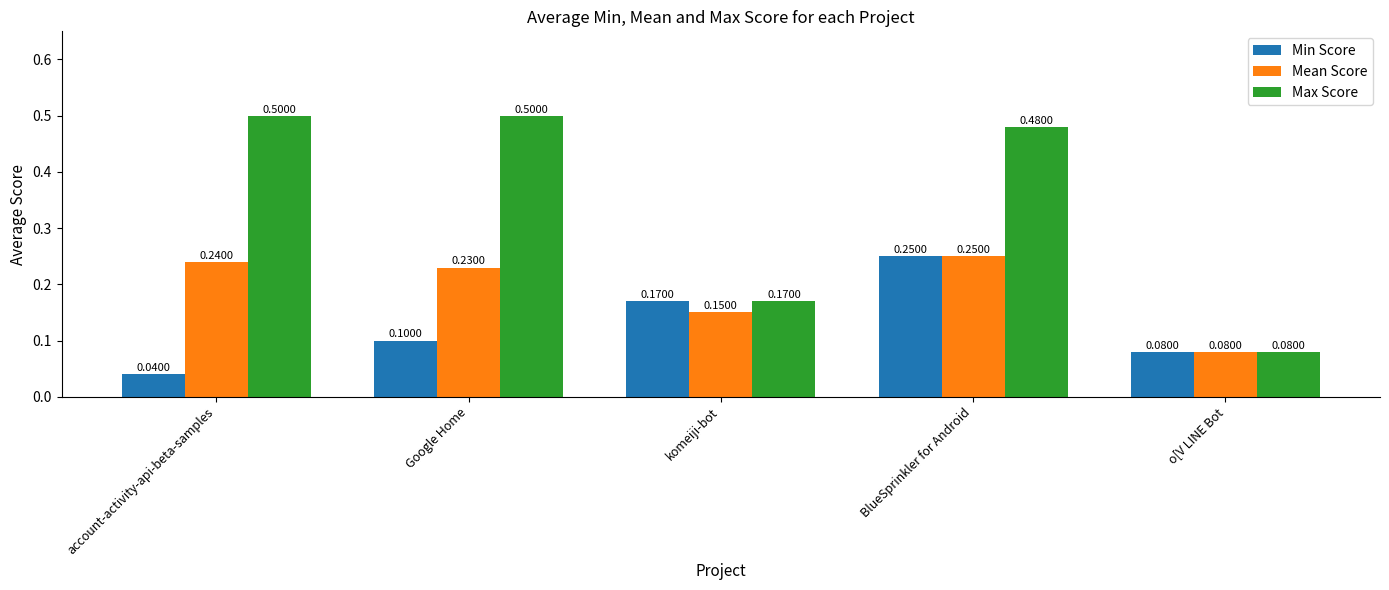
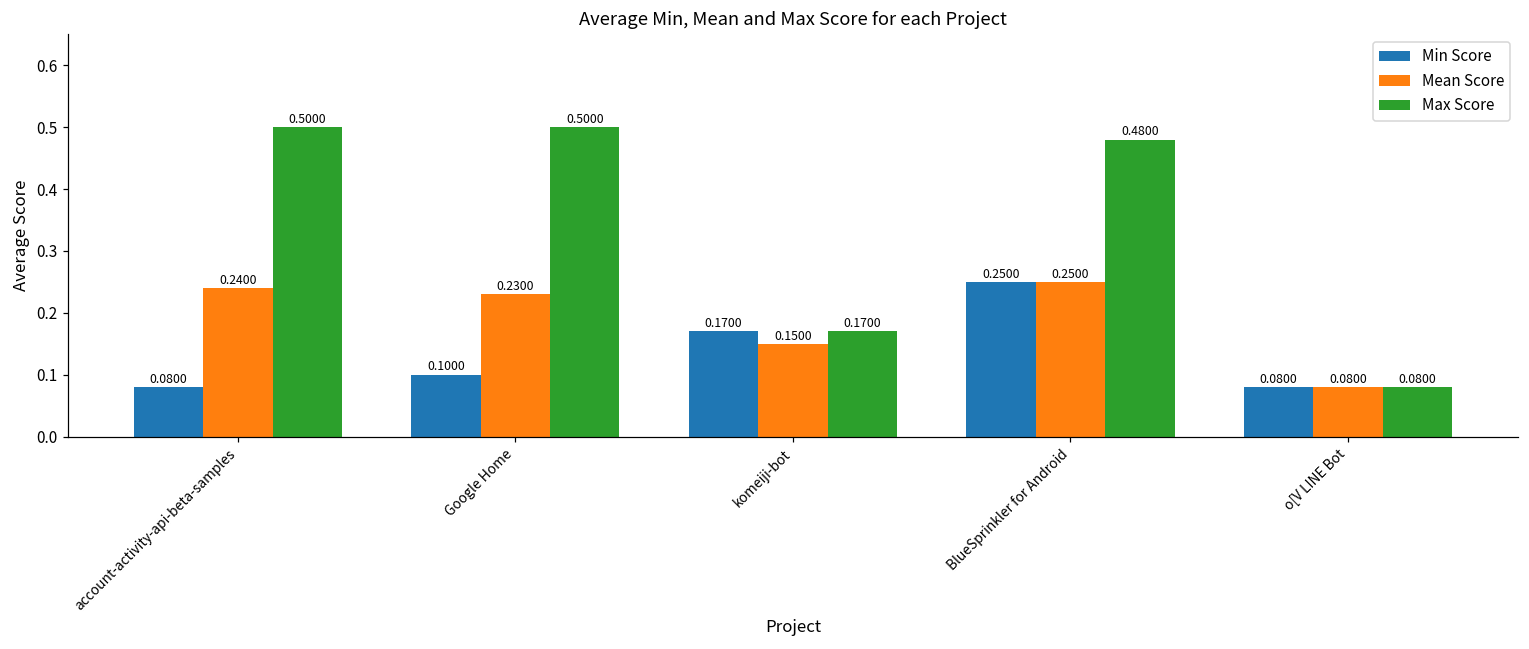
Min Score, account-activity-api-beta-samples: 0.0400 -> 0.0800
